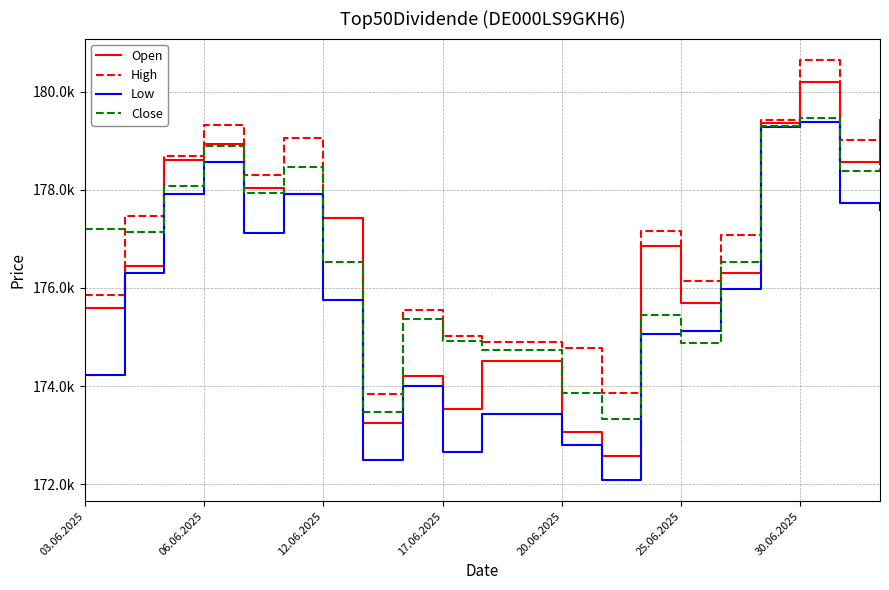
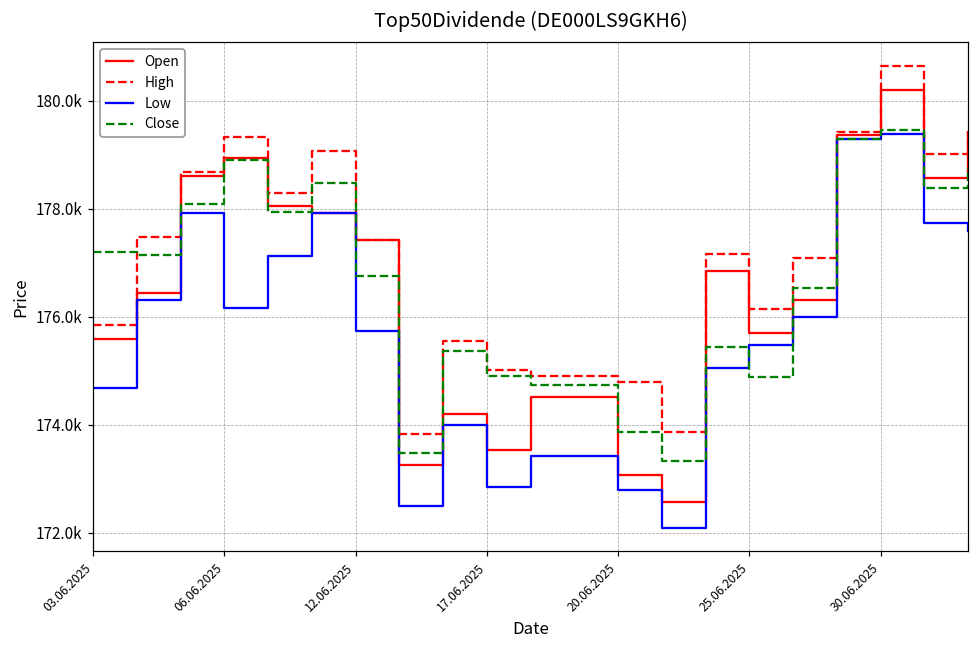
Low, 03.06.2025: 174200 -> 174700
Low, 06.06.2025: 178600 -> 176200
Close, 12.06.2025: 176500 -> 176800
Low, 17.06.2025: 172700 -> 172800
Low, 25.06.2025: 175100 -> 175500
